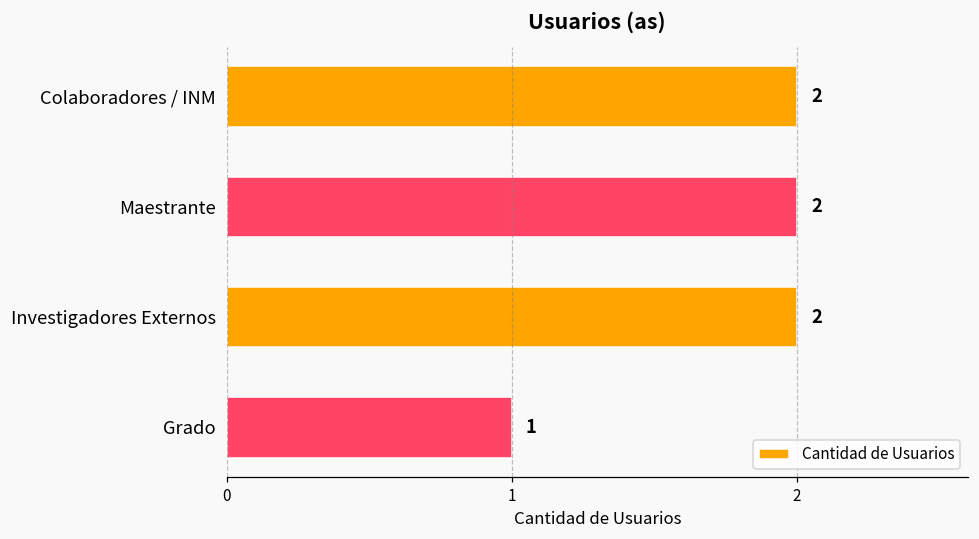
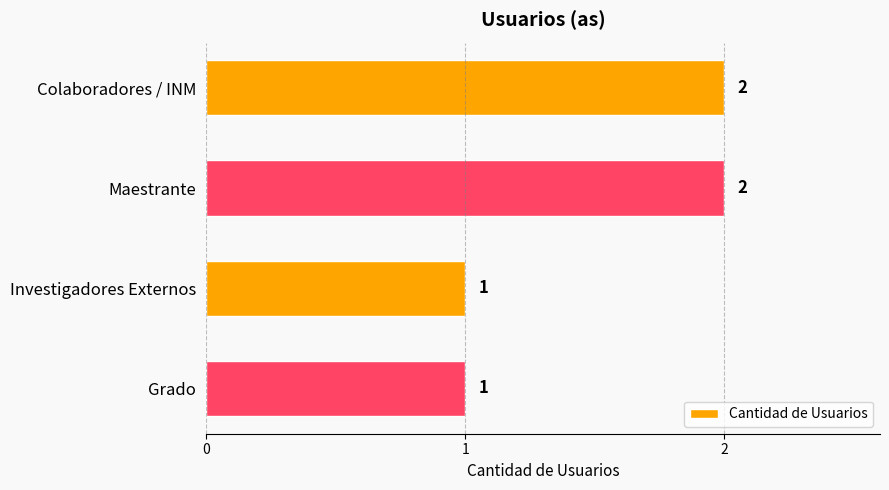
Investigadores Externos: 2 -> 1
